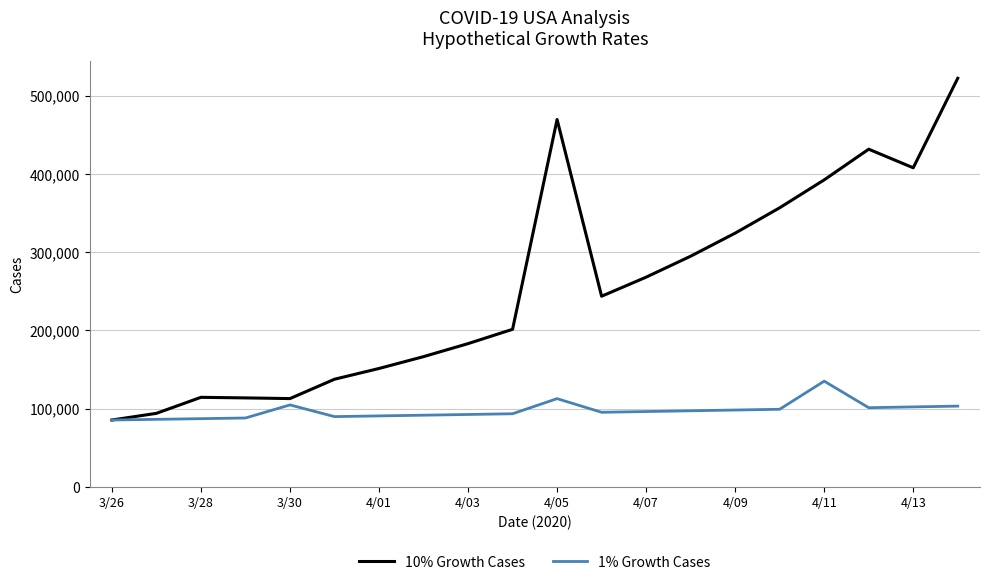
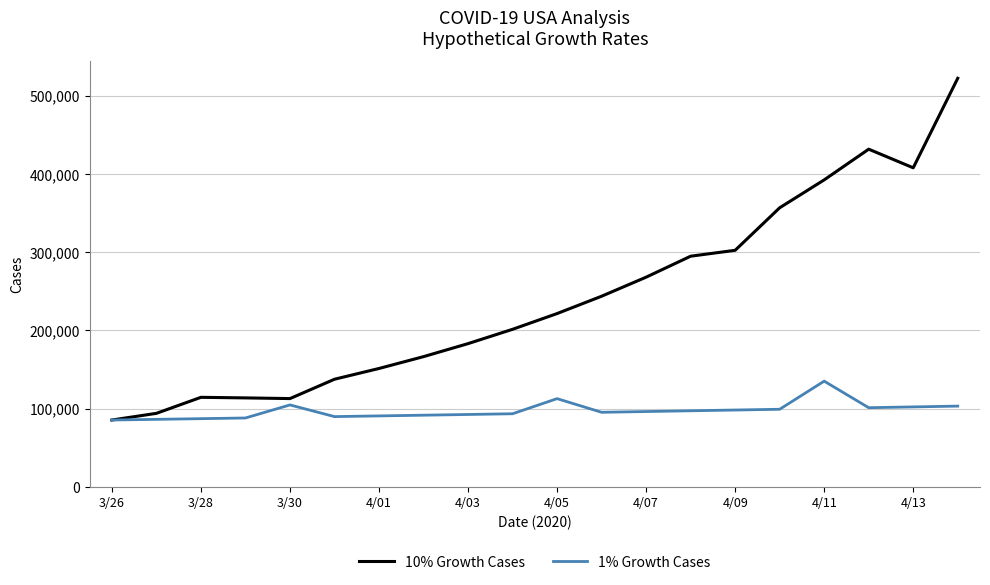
10% Growth Cases, 4/05: 470,000 -> 220,000
10% Growth Cases, 4/09: 320,000 -> 300,000
